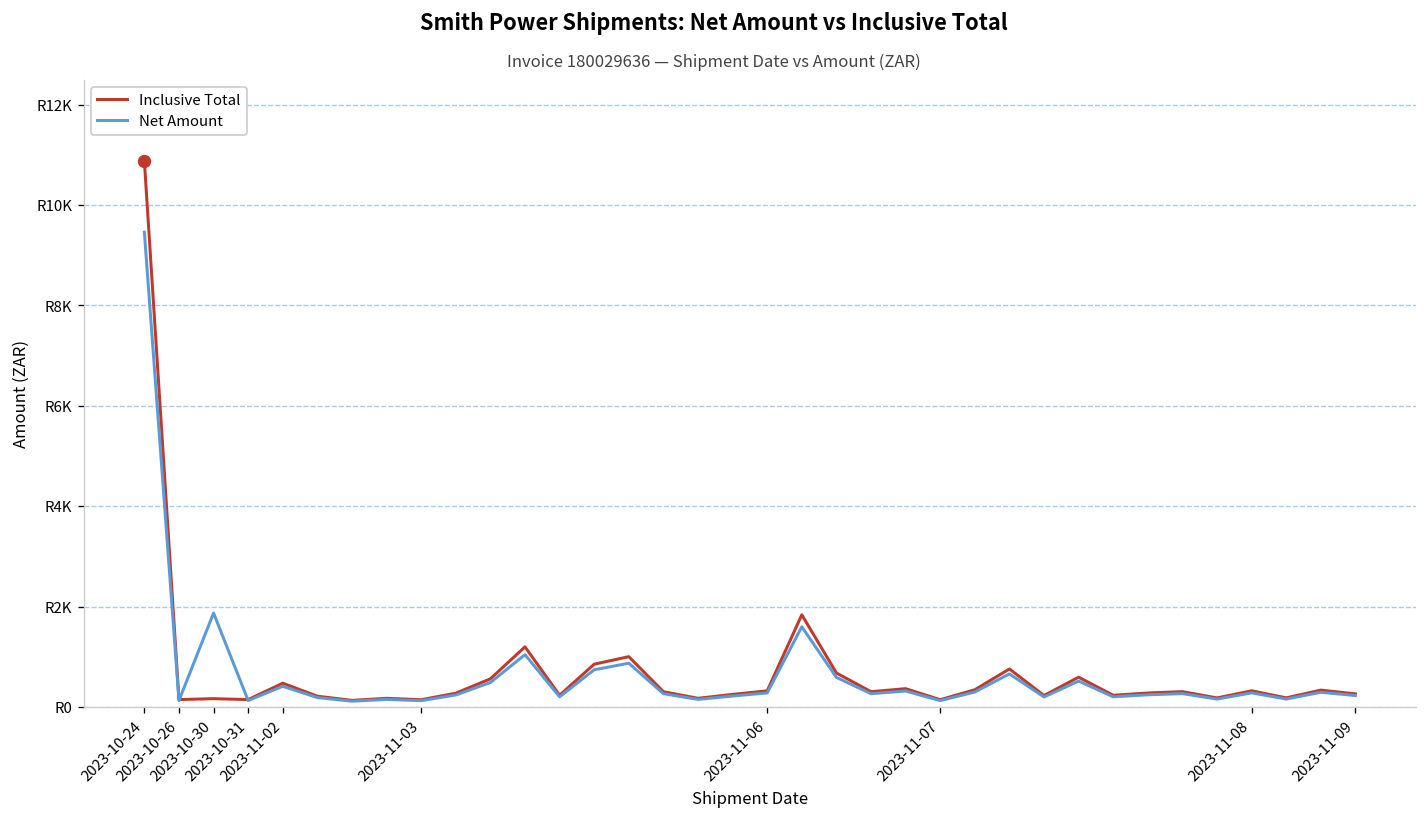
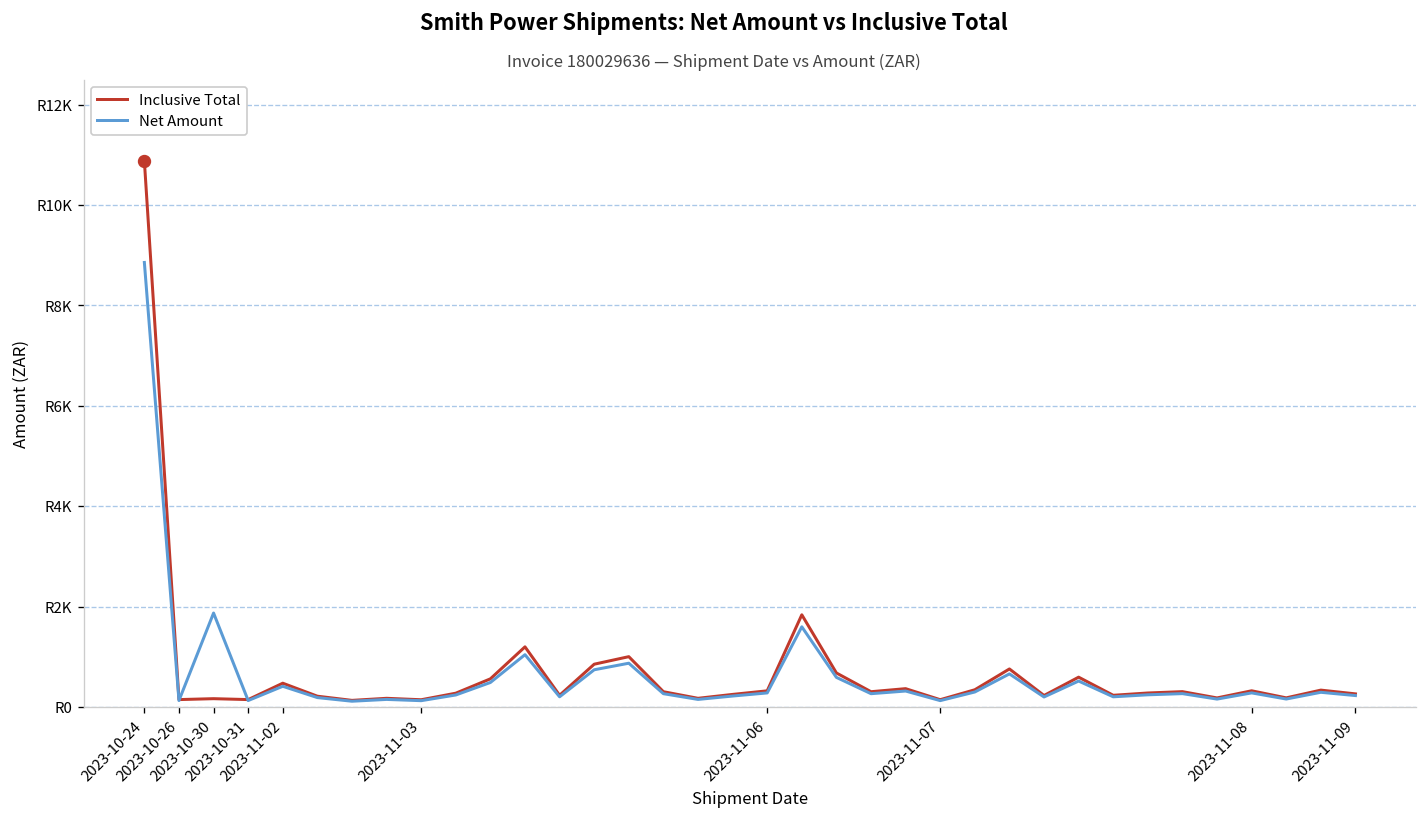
Net Amount, 2023-10-24: R9500 -> R8900
